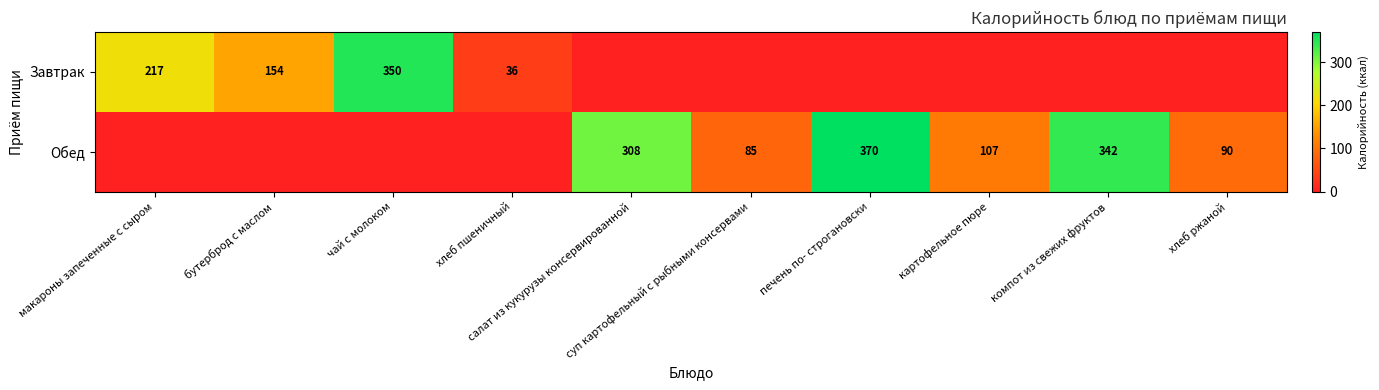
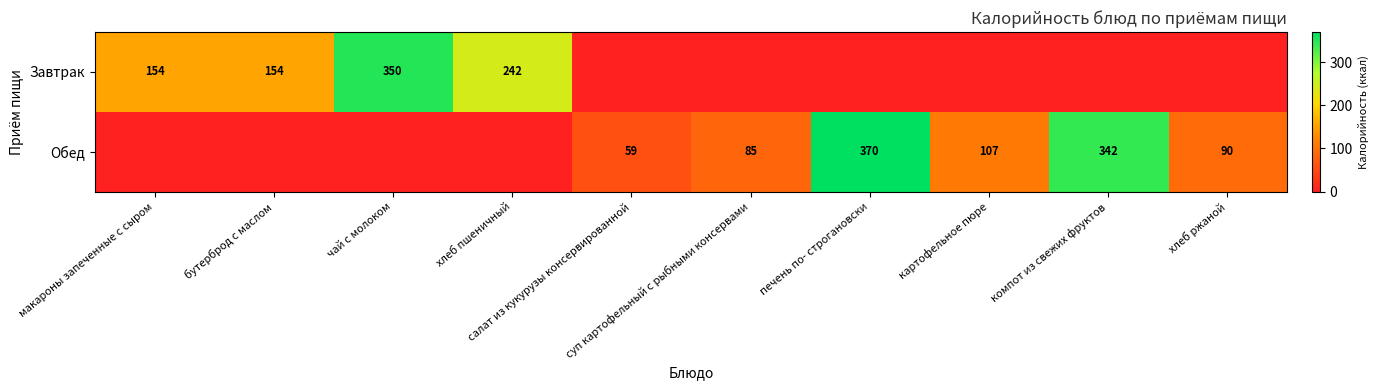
Завтрак, макароны запеченные с сыром: 217 -> 154
Завтрак, хлеб пшеничный: 36 -> 242
Обед, салат из кукурузы консервированной: 308 -> 59
